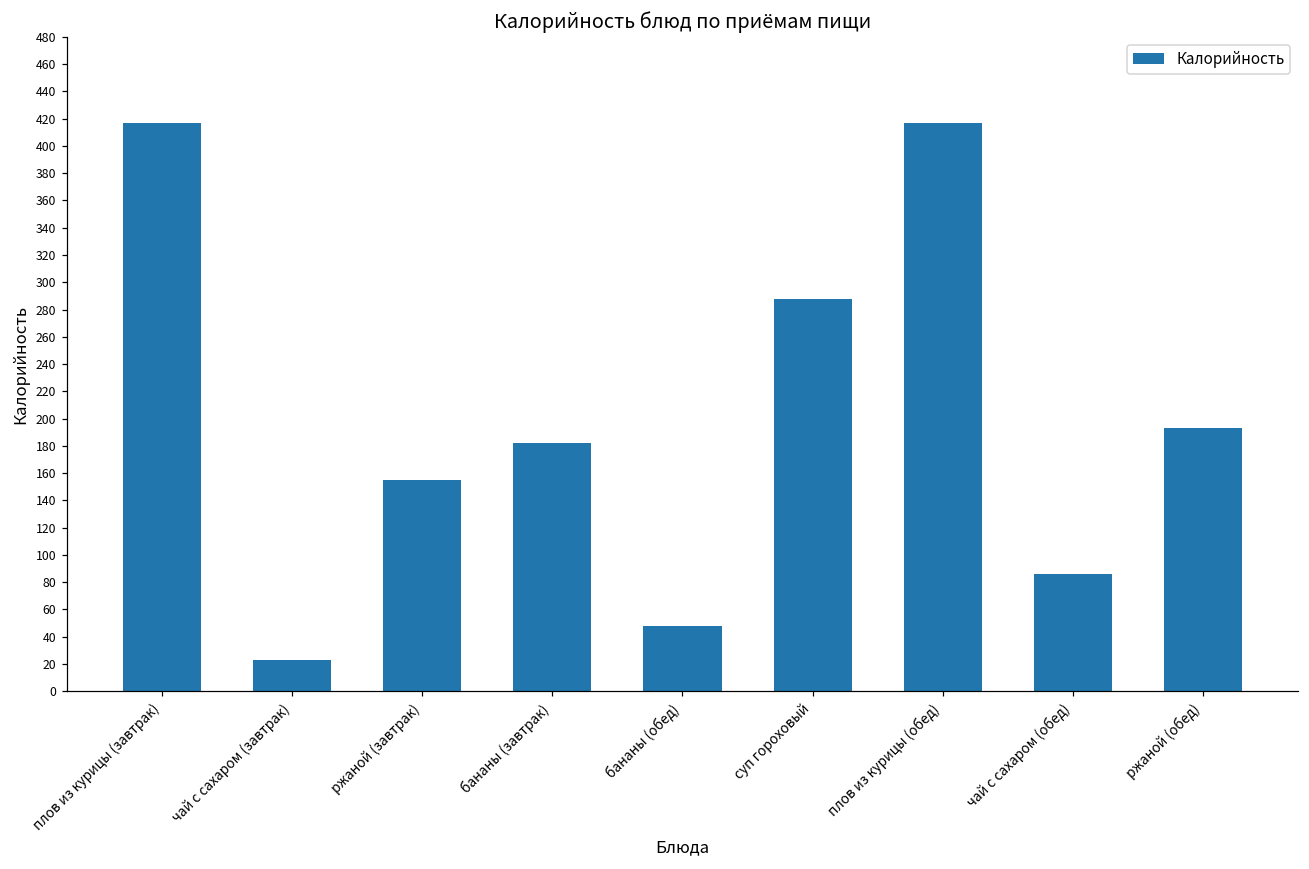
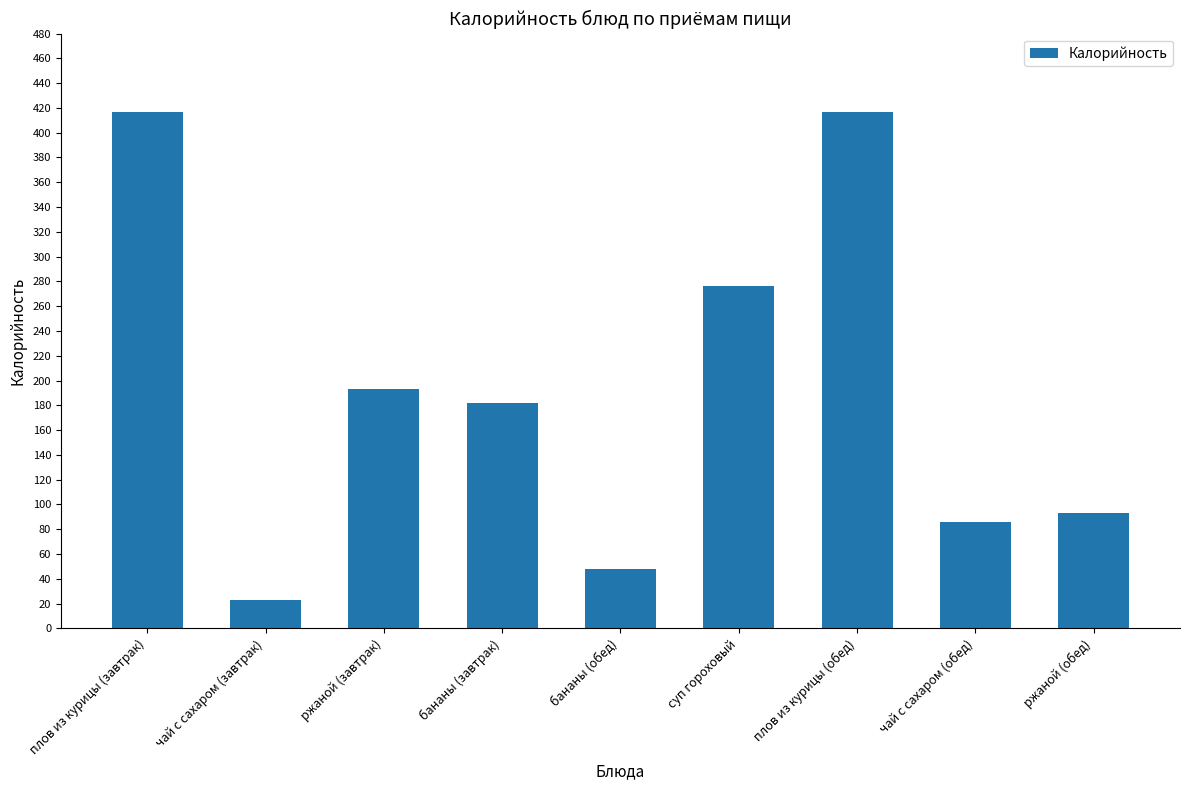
ржаной (завтрак): 155 -> 193
суп гороховый: 288 -> 276
ржаной (обед): 193 -> 93
